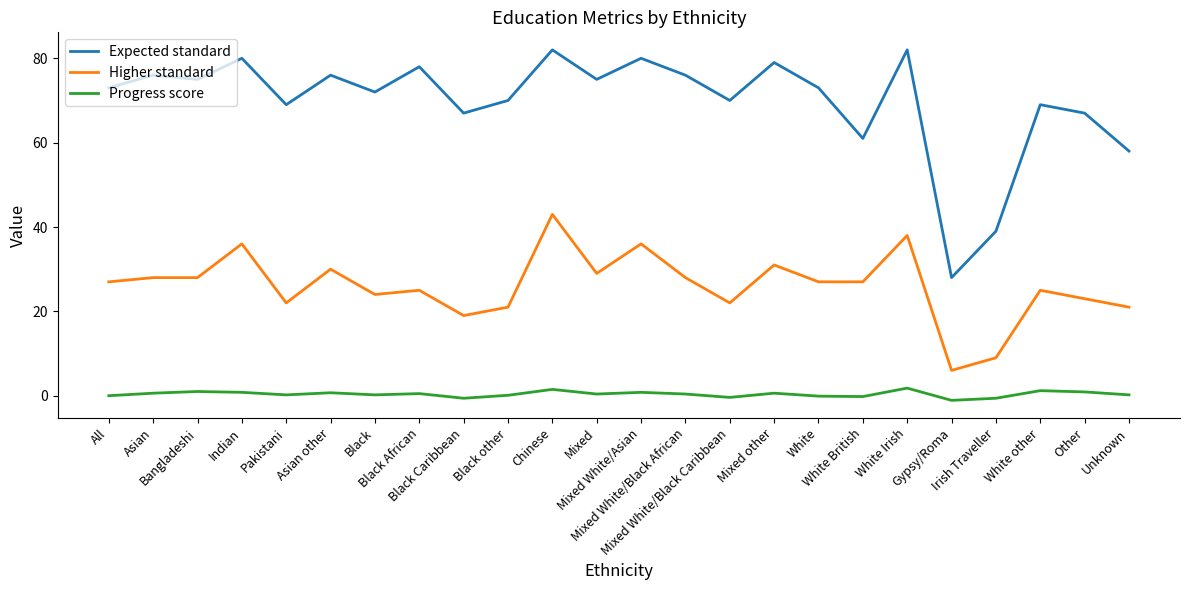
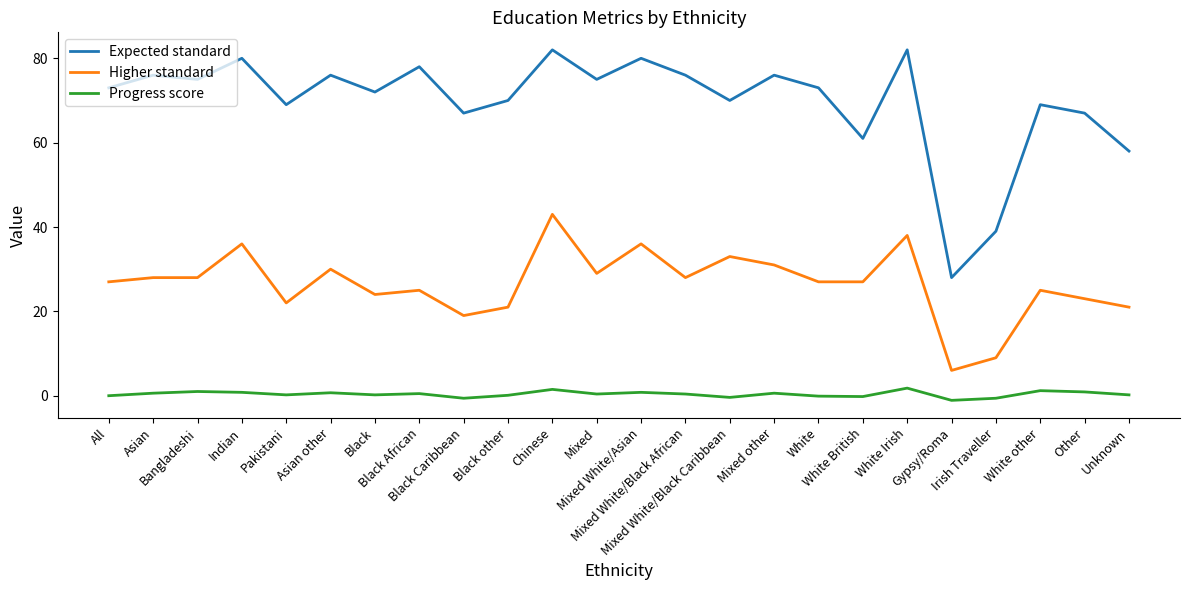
Higher standard, Mixed White/Black Caribbean: 22 -> 33
Expected standard, Mixed other: 79 -> 76
